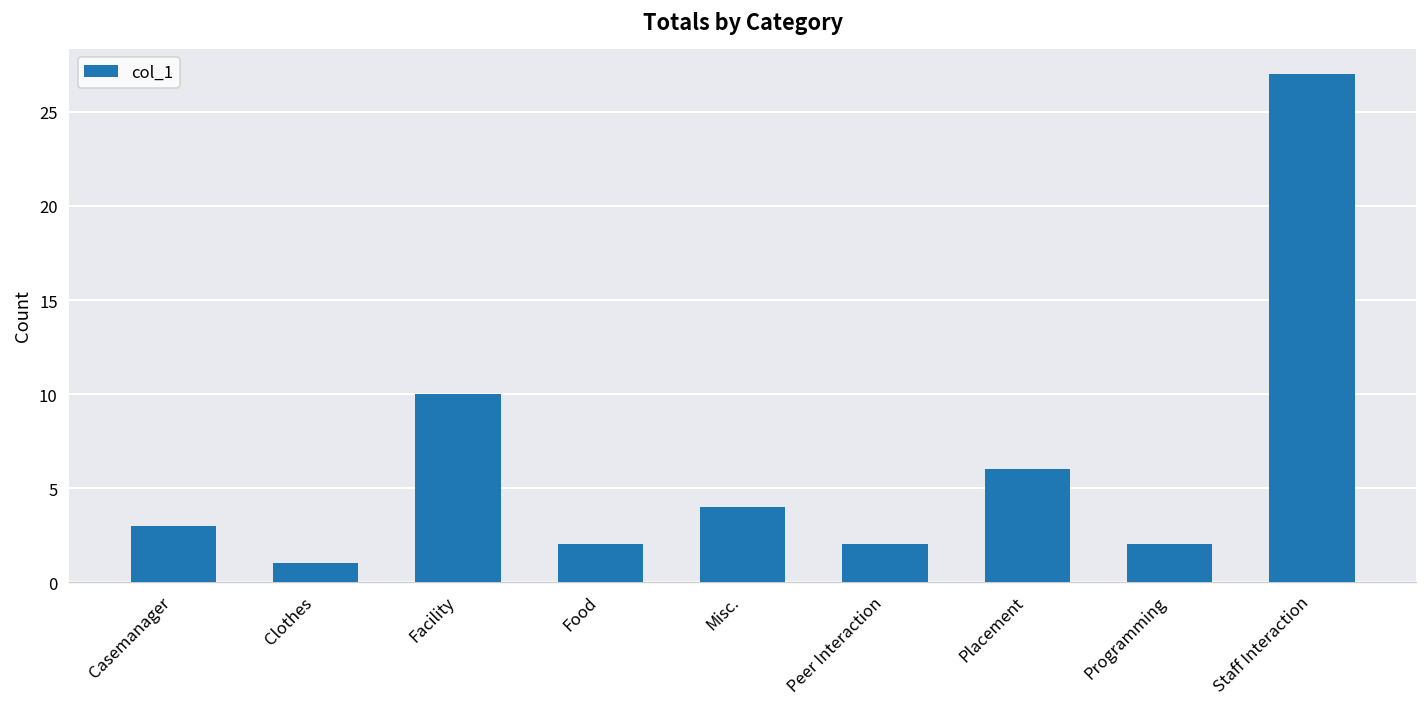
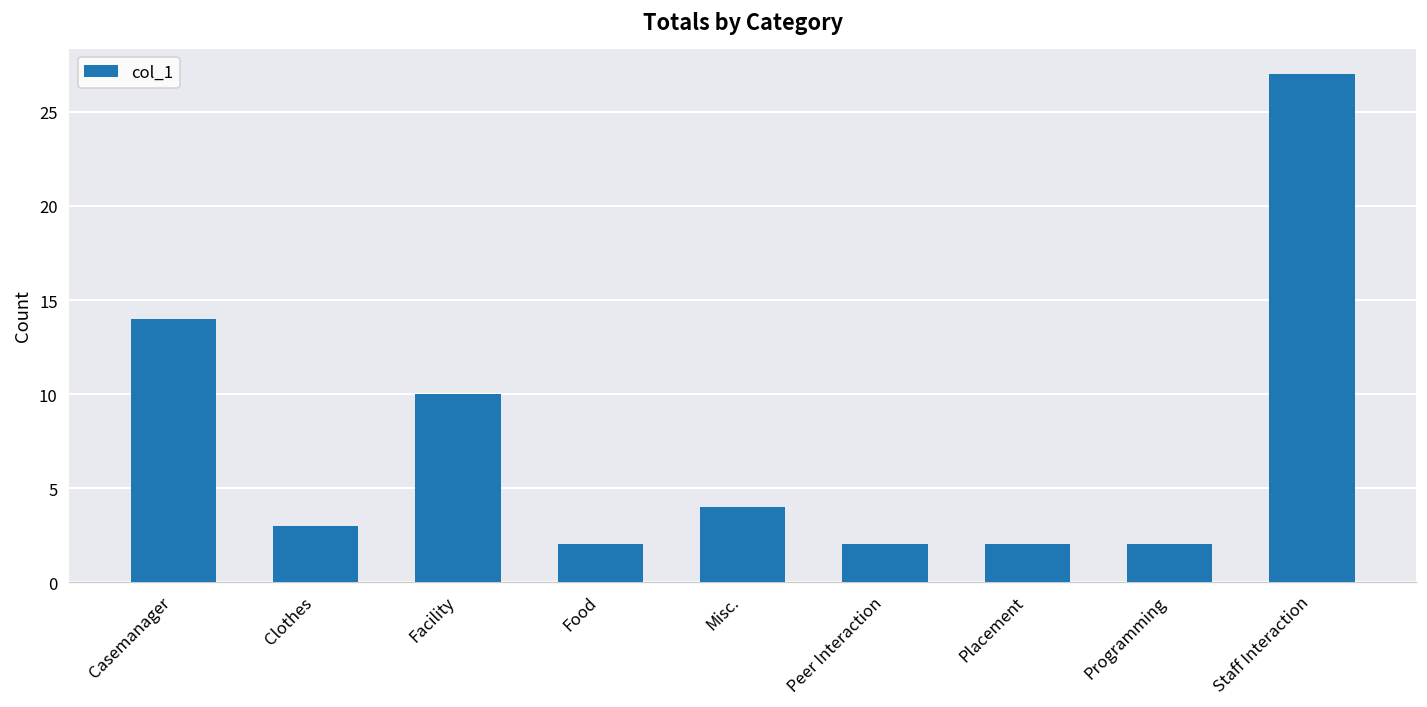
Casemanager: 3 -> 14
Clothes: 1 -> 3
Placement: 6 -> 2
